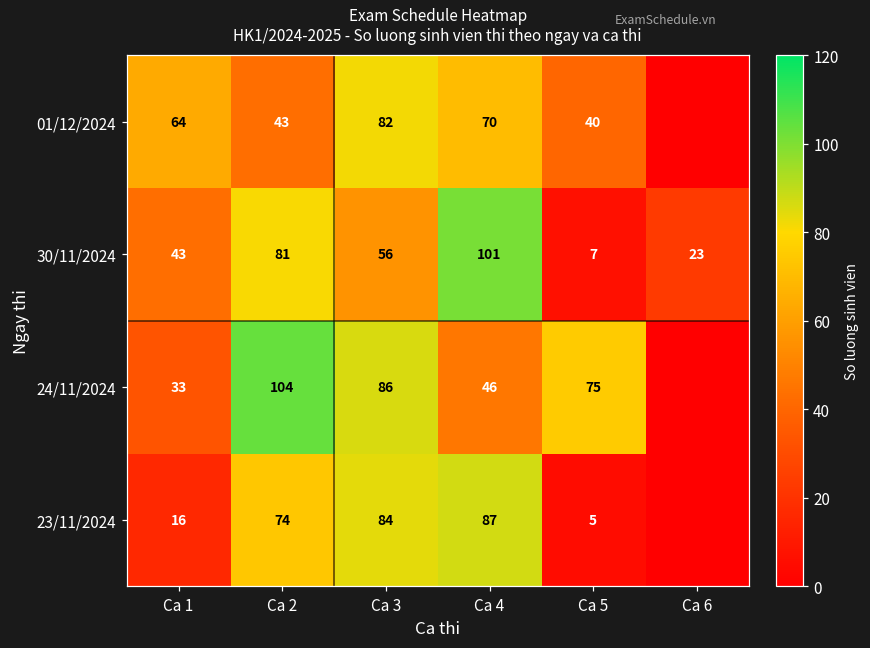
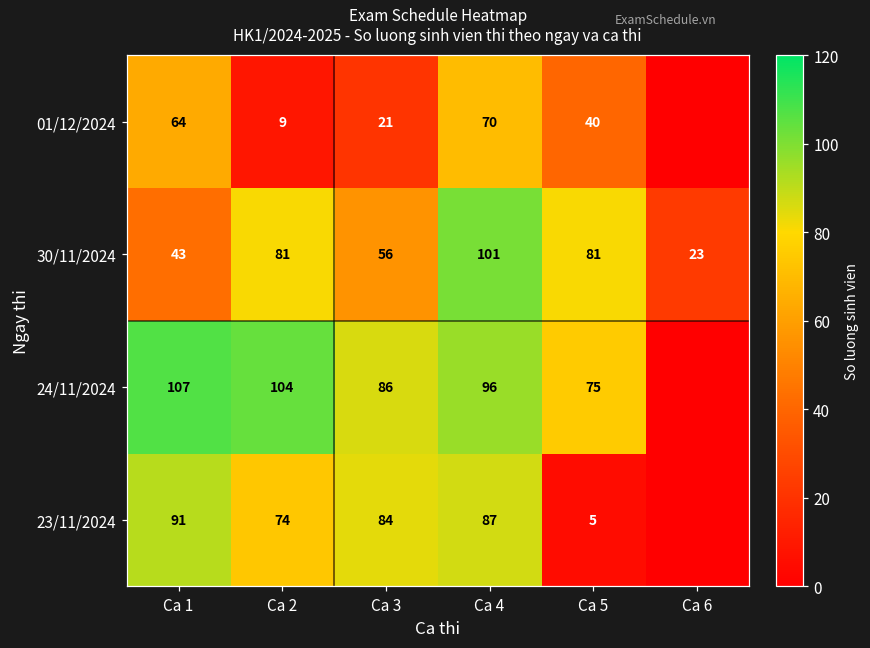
01/12/2024, Ca 2: 43 -> 9
01/12/2024, Ca 3: 82 -> 21
30/11/2024, Ca 5: 7 -> 81
24/11/2024, Ca 1: 33 -> 107
24/11/2024, Ca 4: 46 -> 96
23/11/2024, Ca 1: 16 -> 91
